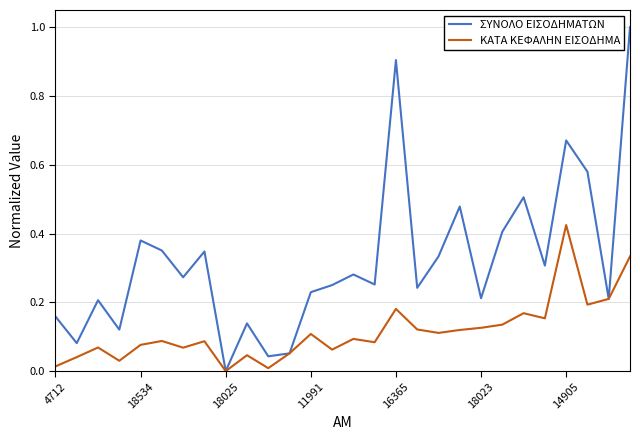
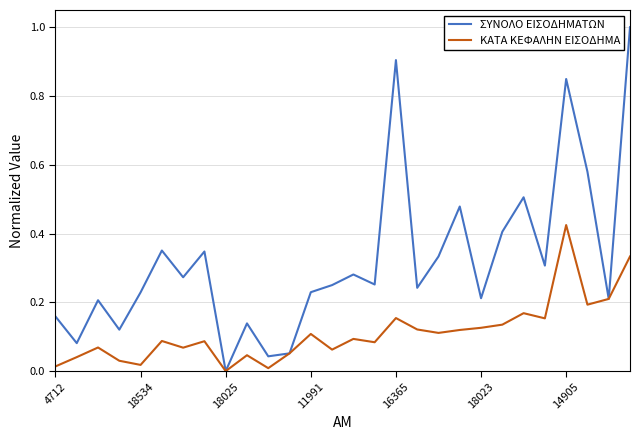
ΣΥΝΟΛΟ ΕΙΣΟΔΗΜΑΤΩΝ, 18534: 0.38 -> 0.23
ΚΑΤΑ ΚΕΦΑΛΗΝ ΕΙΣΟΔΗΜΑ, 18534: 0.08 -> 0.02
ΚΑΤΑ ΚΕΦΑΛΗΝ ΕΙΣΟΔΗΜΑ, 16365: 0.18 -> 0.15
ΣΥΝΟΛΟ ΕΙΣΟΔΗΜΑΤΩΝ, 14905: 0.67 -> 0.85
